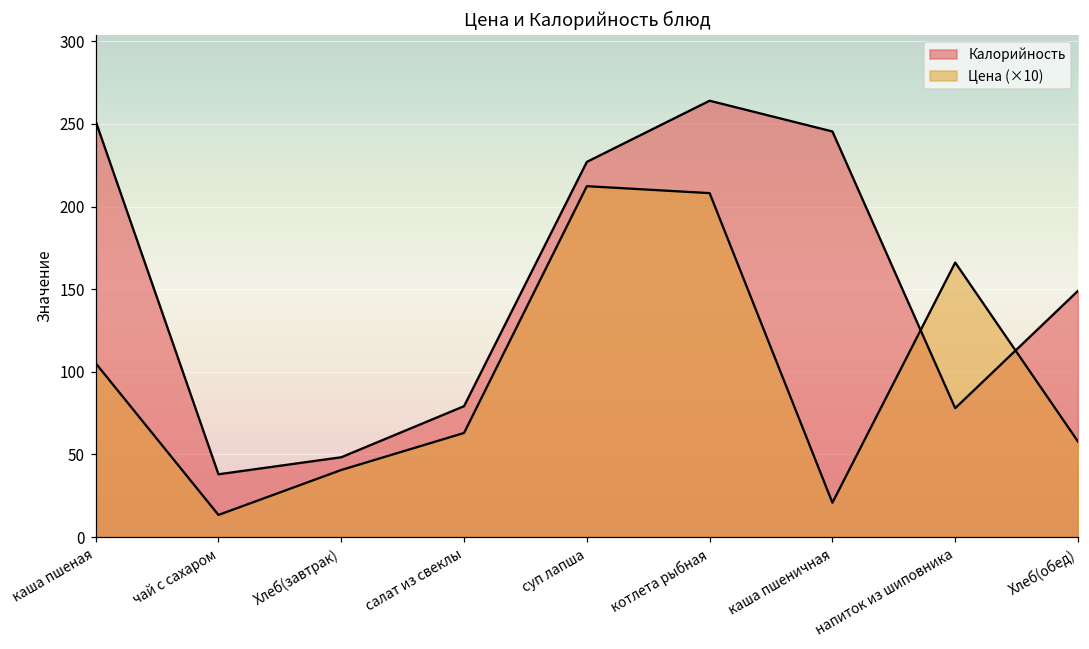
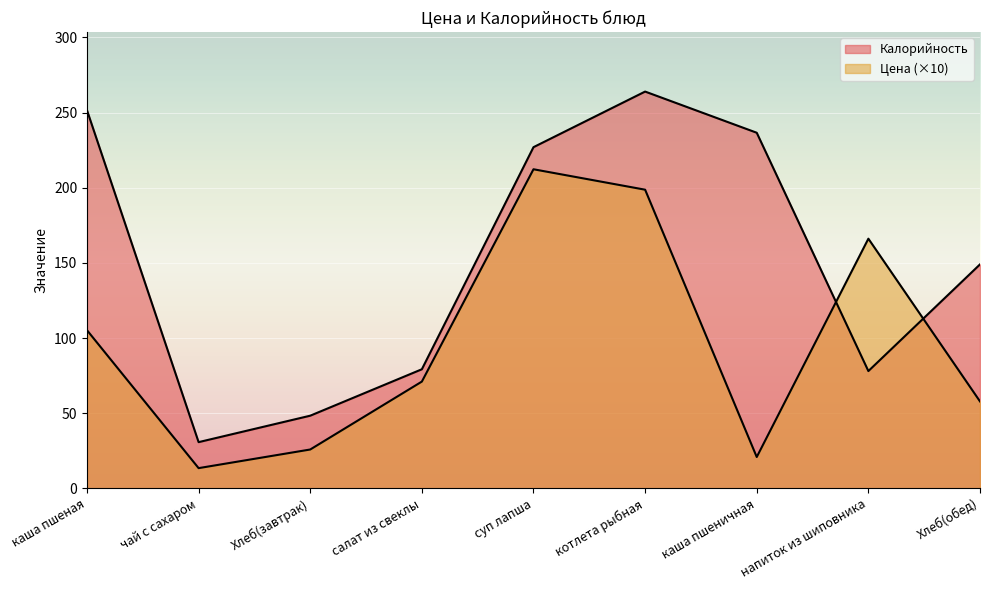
Калорийность, чай с сахаром: 38 -> 31
Цена (×10), Хлеб(завтрак): 41 -> 26
Цена (×10), салат из свеклы: 63 -> 71
Цена (×10), котлета рыбная: 208 -> 199
Калорийность, каша пшеничная: 245 -> 237
